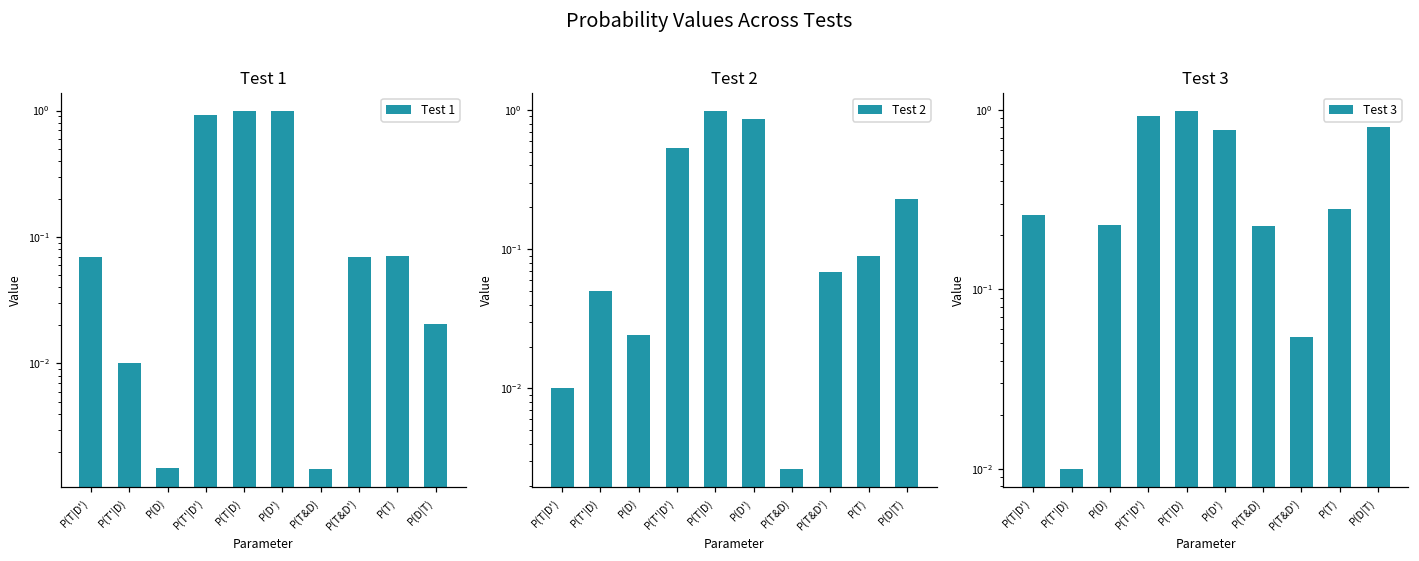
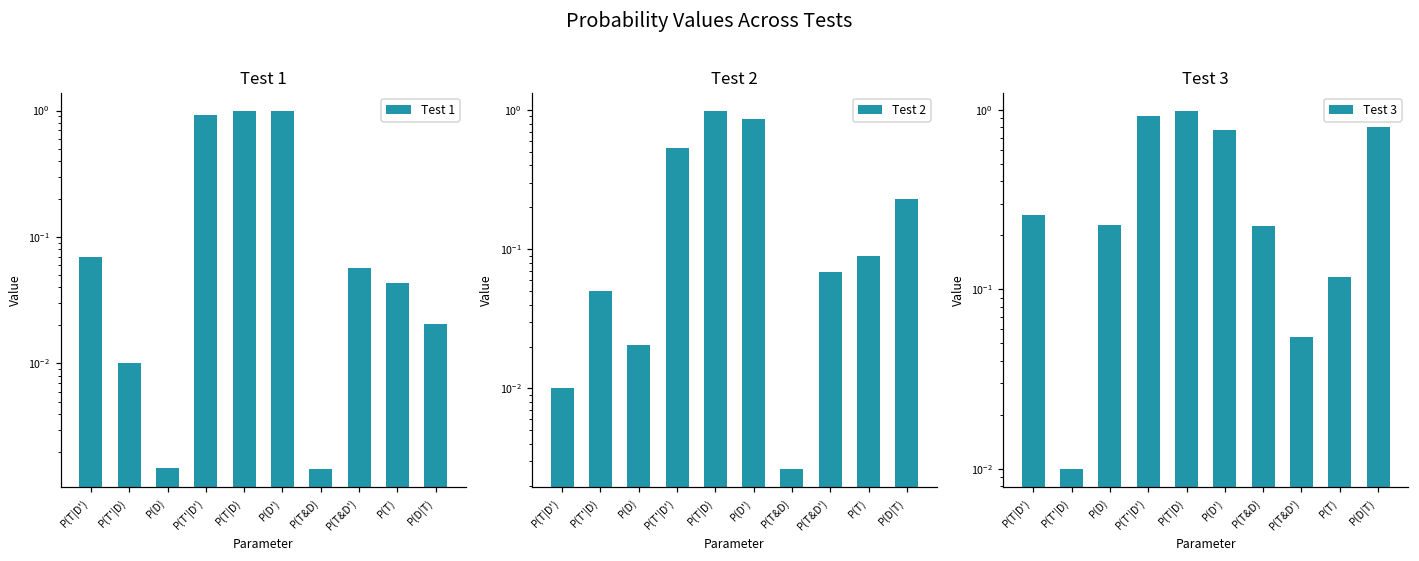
Test 1, P(T&D'): 0.07 -> 0.06
Test 1, P(T): 0.07 -> 0.043
Test 2, P(D): 0.024 -> 0.021
Test 3, P(T): 0.28 -> 0.12
